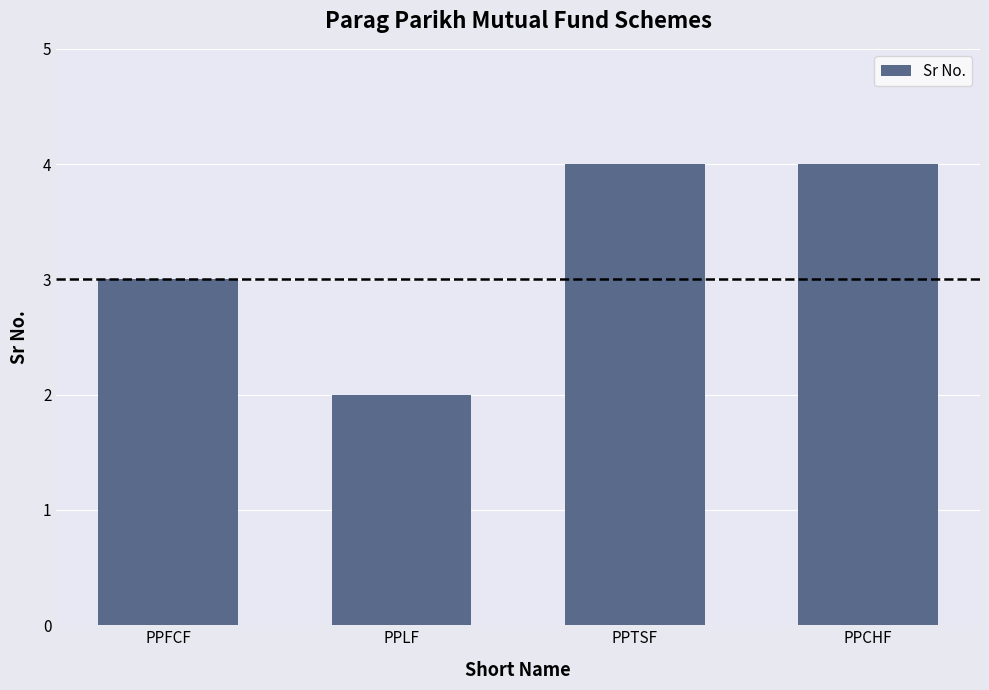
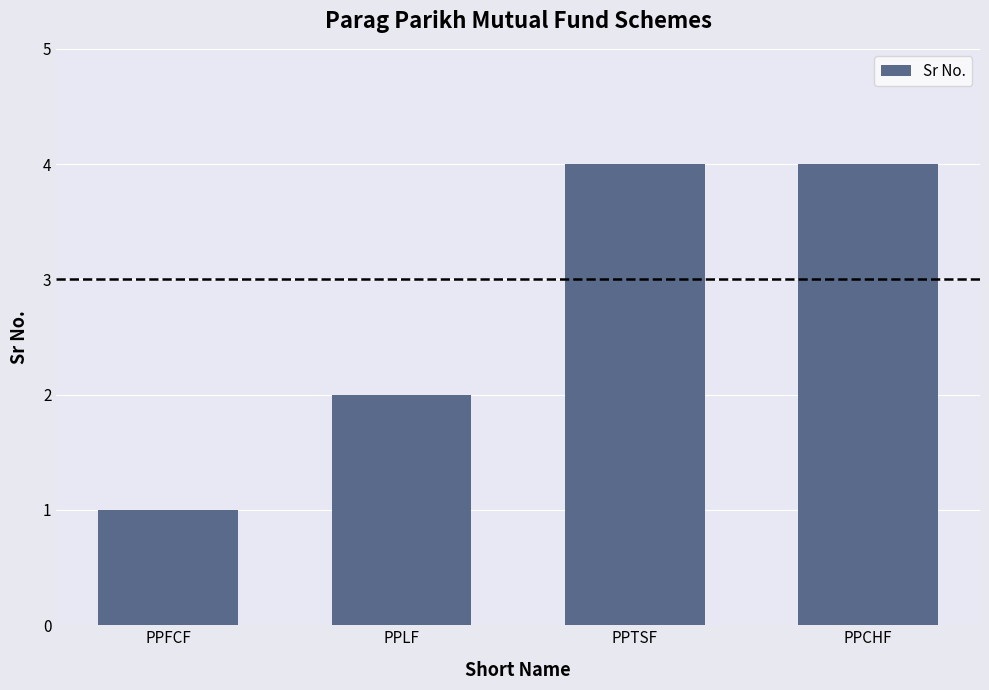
PPFCF: 3 -> 1
